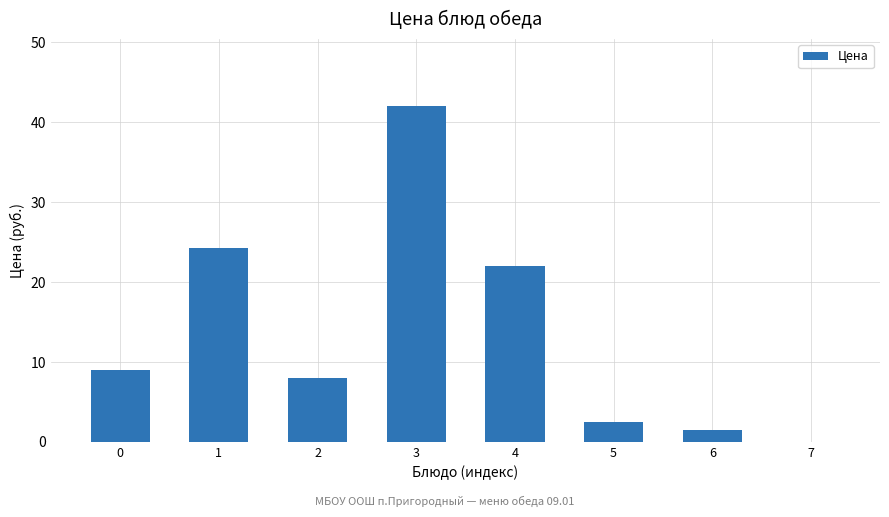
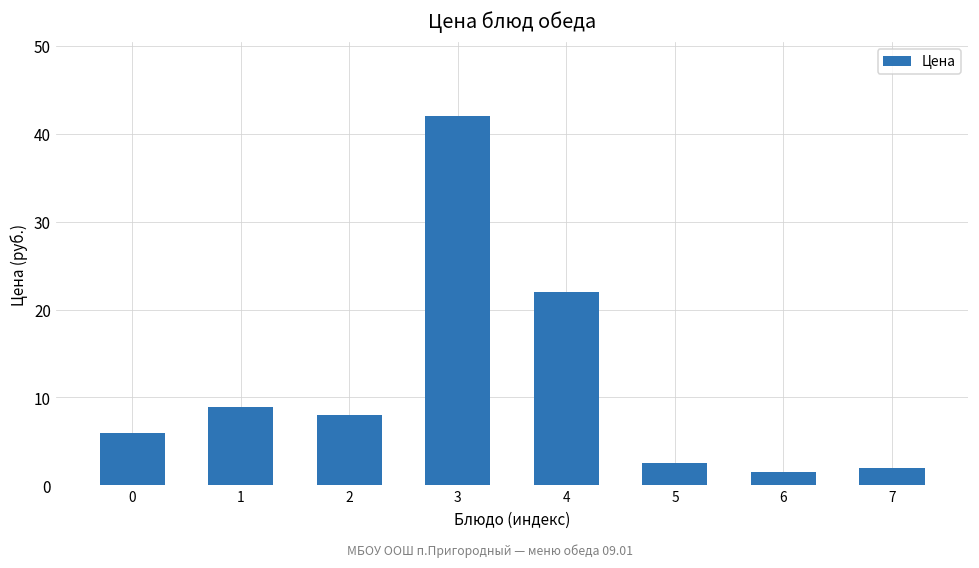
0: 9 -> 6
1: 24 -> 9
7: 0 -> 2
